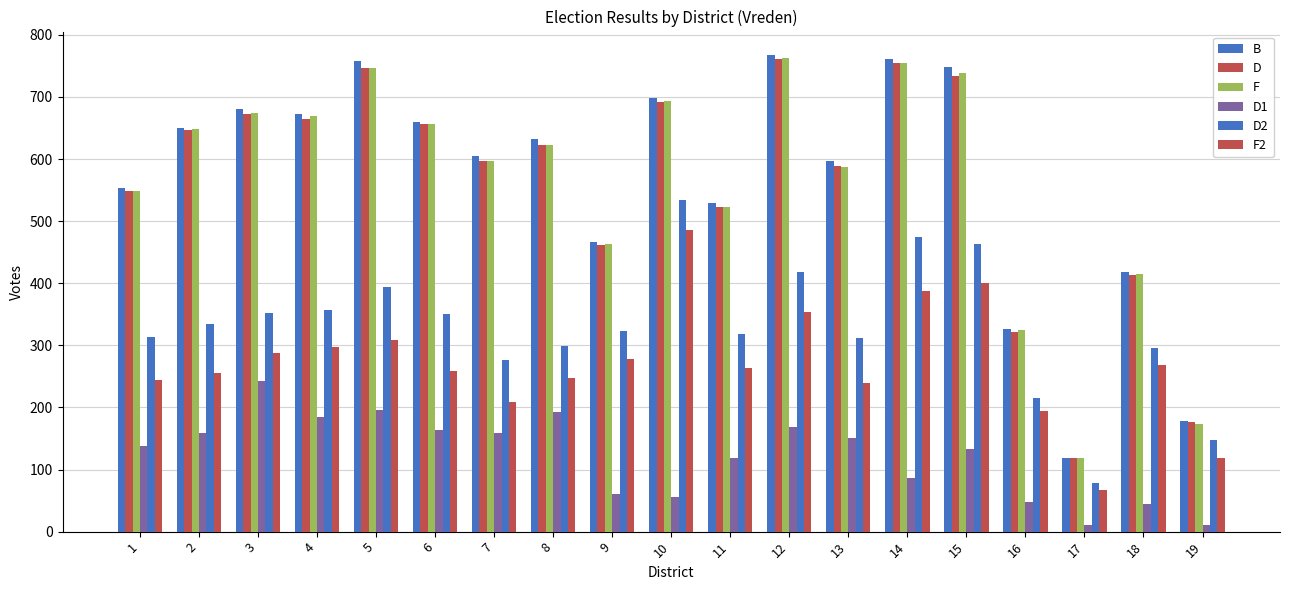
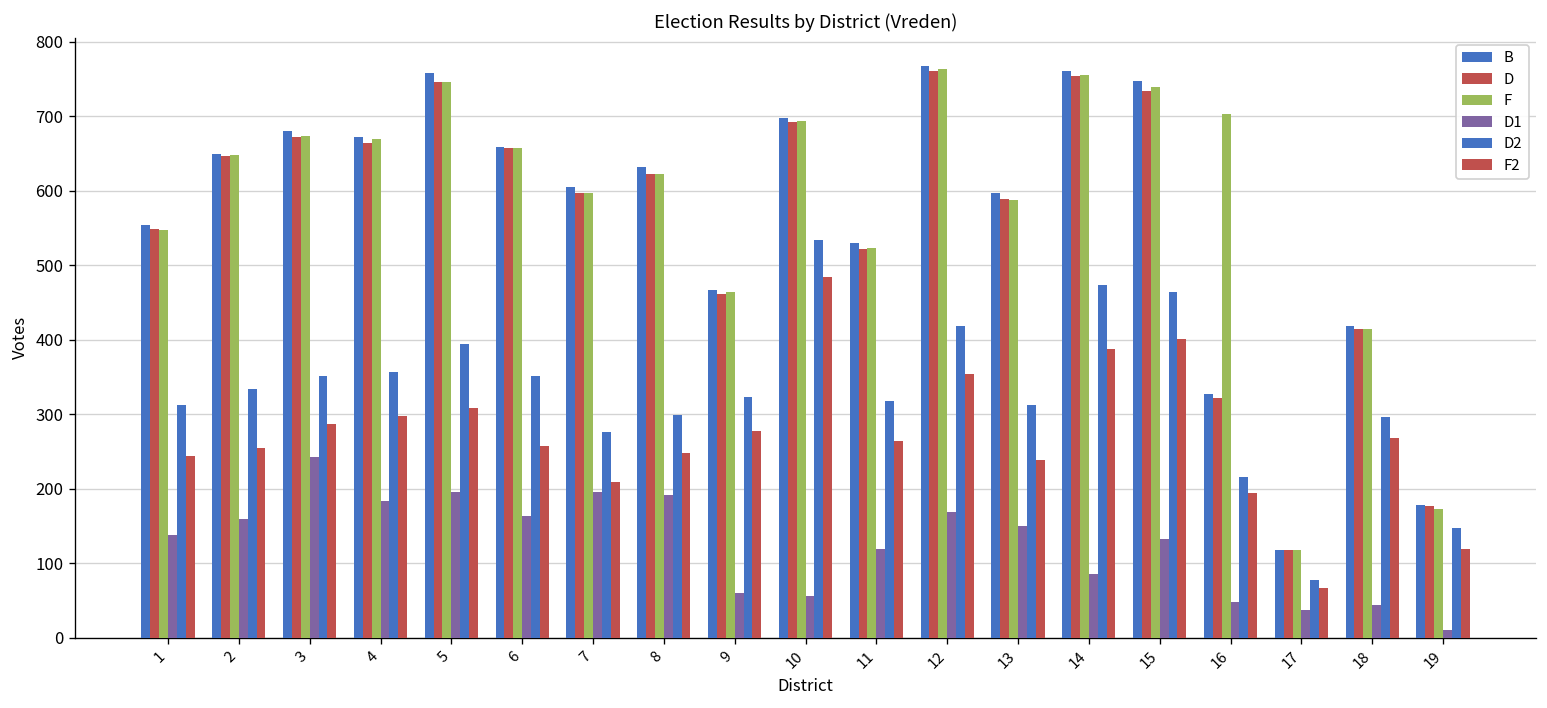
D1, 7: 160 -> 200
F, 16: 320 -> 700
D1, 17: 10 -> 40
